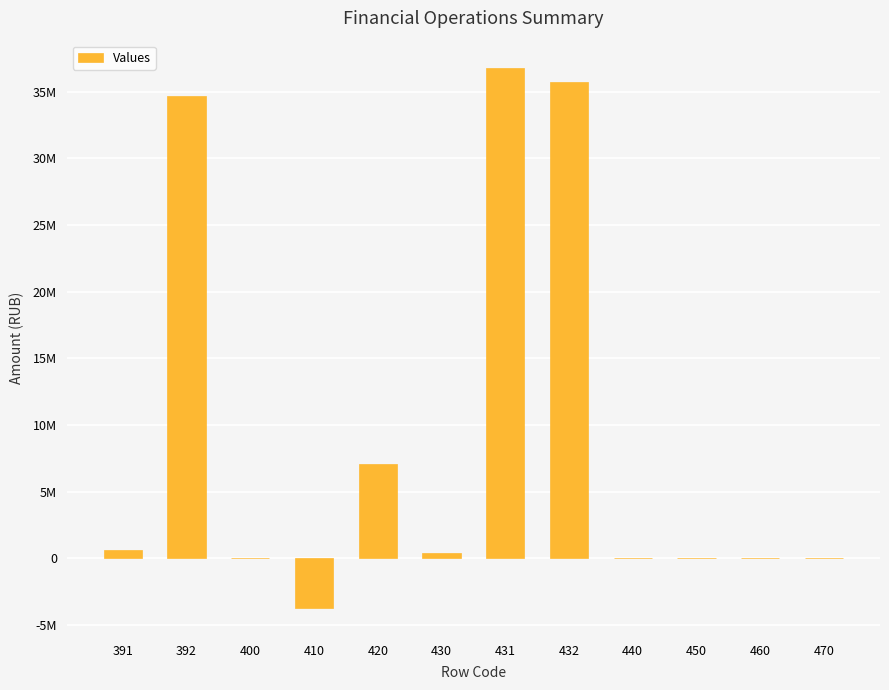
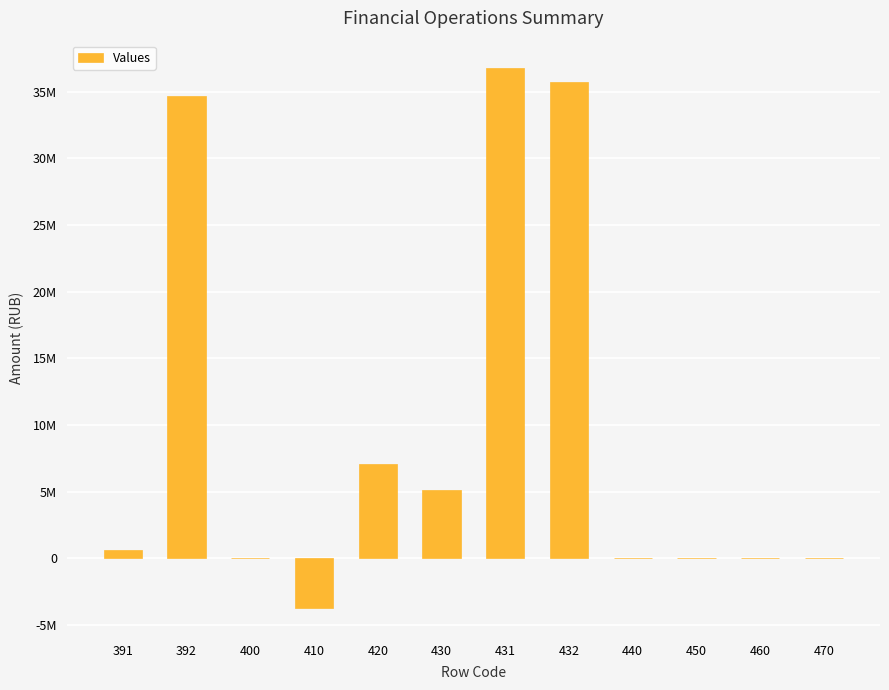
430: 400000 -> 5100000
